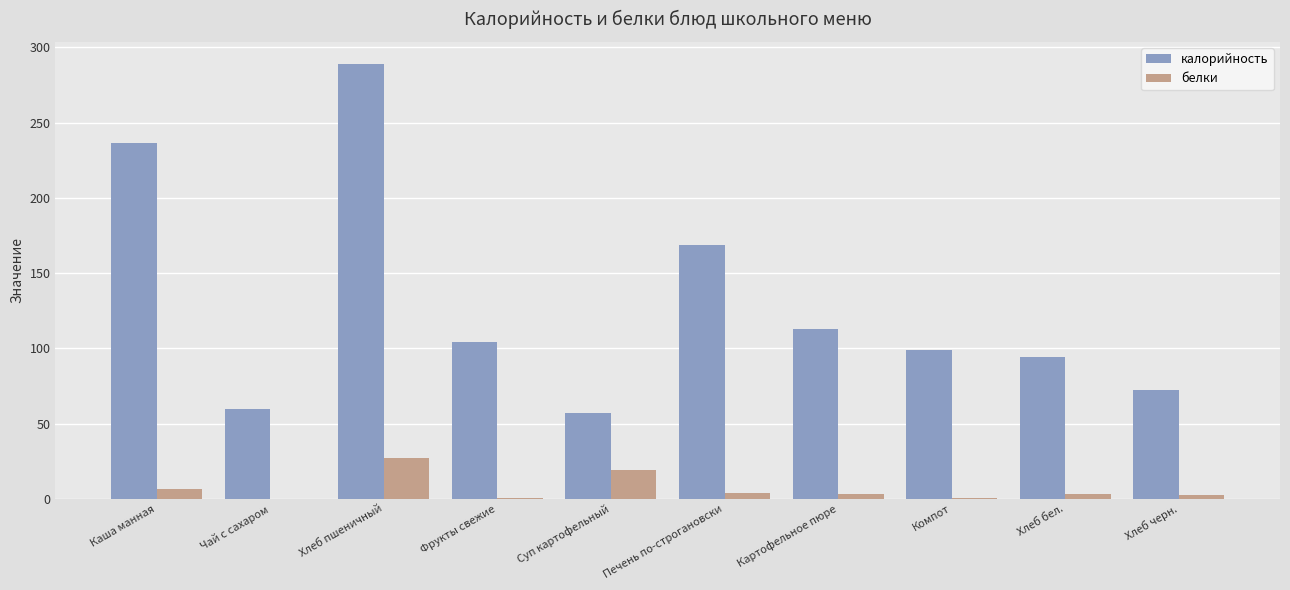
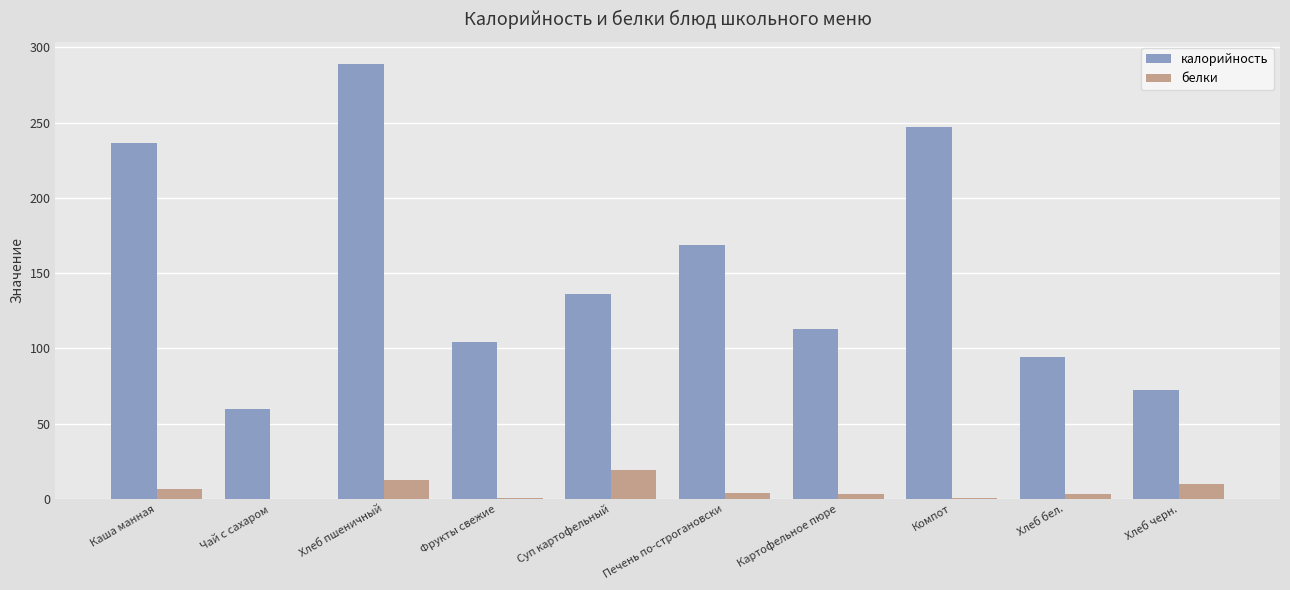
белки, Хлеб пшеничный: 27 -> 12
калорийность, Суп картофельный: 57 -> 136
калорийность, Компот: 99 -> 247
белки, Хлеб черн.: 3 -> 10
